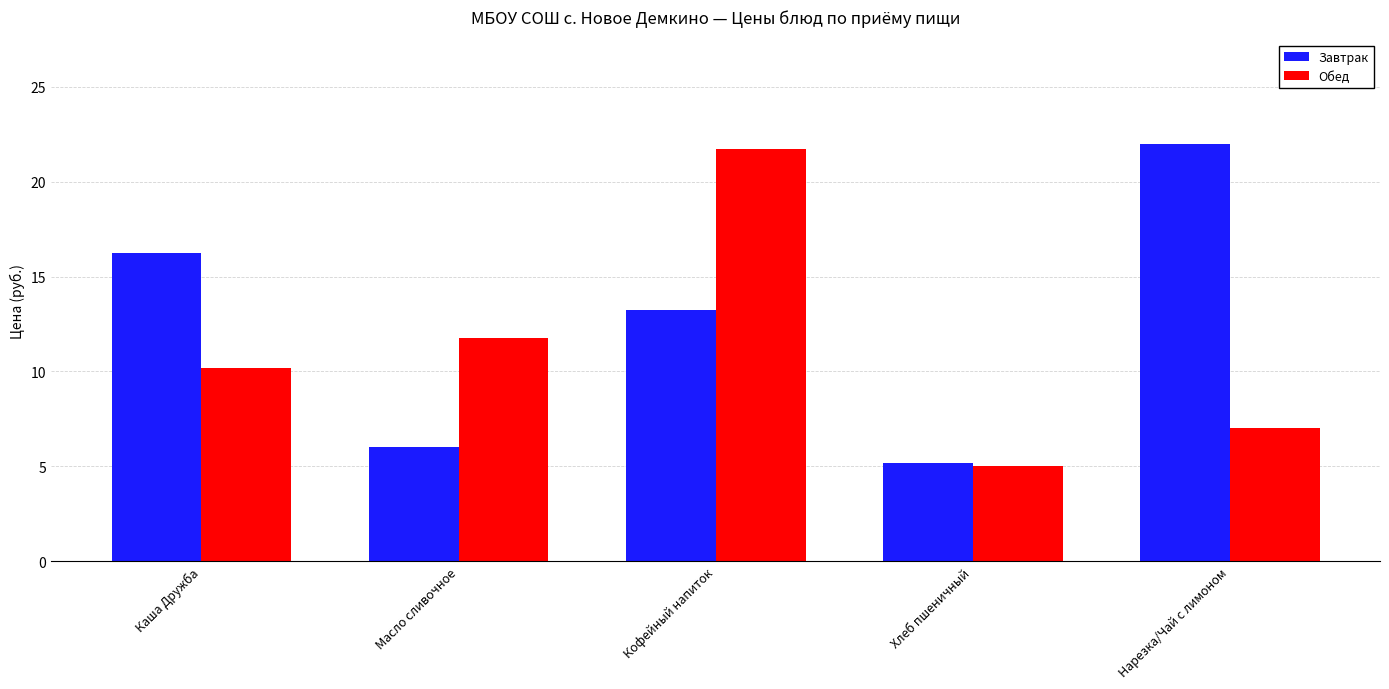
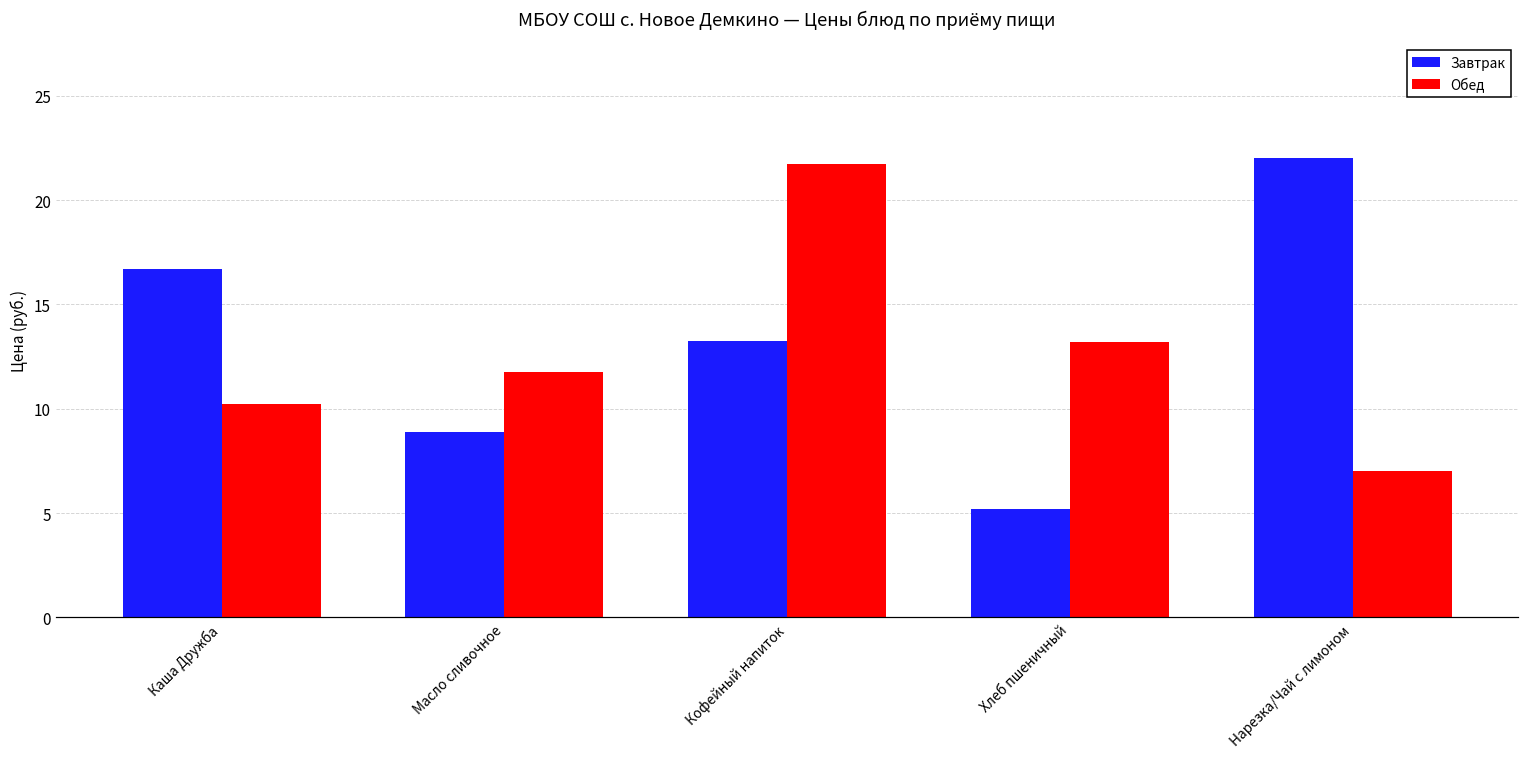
Завтрак, Каша Дружба: 16.3 -> 16.7
Завтрак, Масло сливочное: 6.0 -> 8.9
Обед, Хлеб пшеничный: 5.0 -> 13.2
